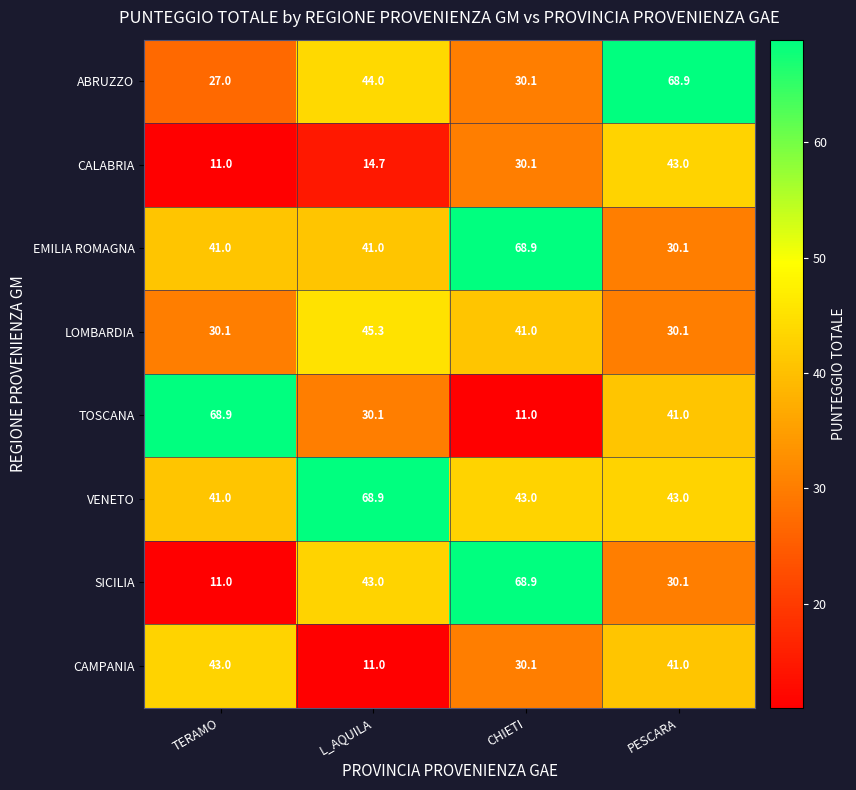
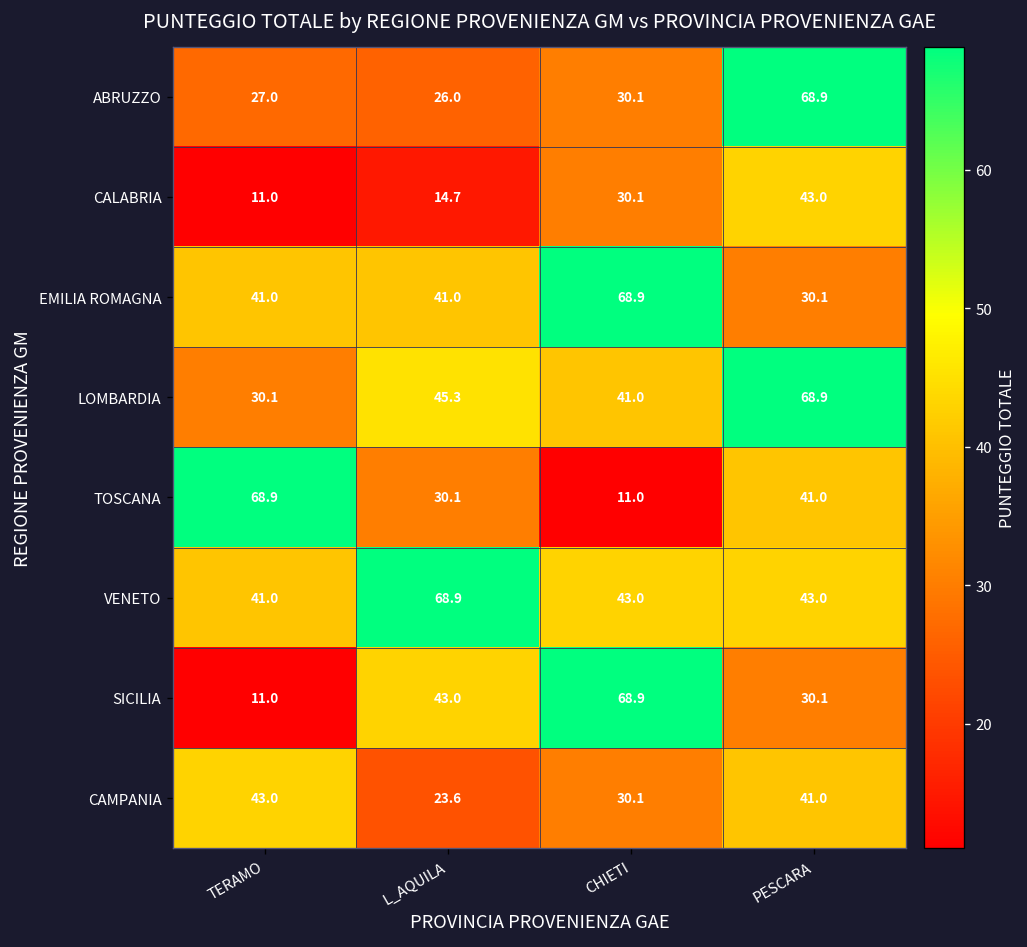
ABRUZZO, L_AQUILA: 44.0 -> 26.0
LOMBARDIA, PESCARA: 30.1 -> 68.9
CAMPANIA, L_AQUILA: 11.0 -> 23.6
